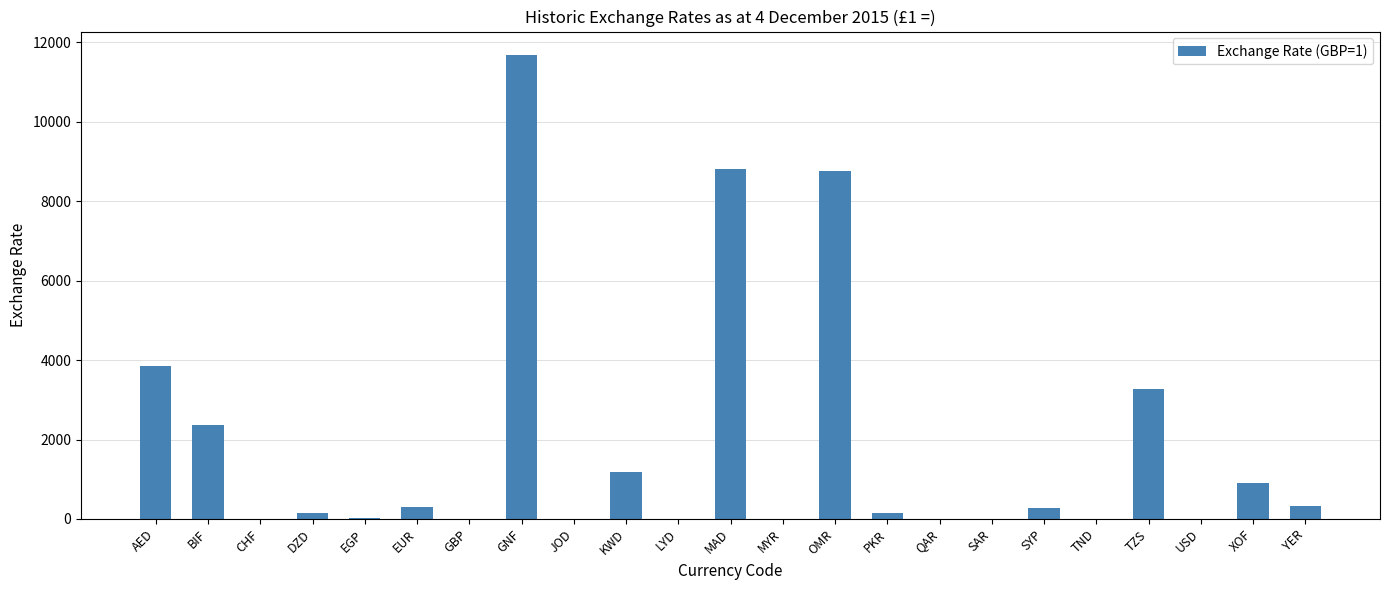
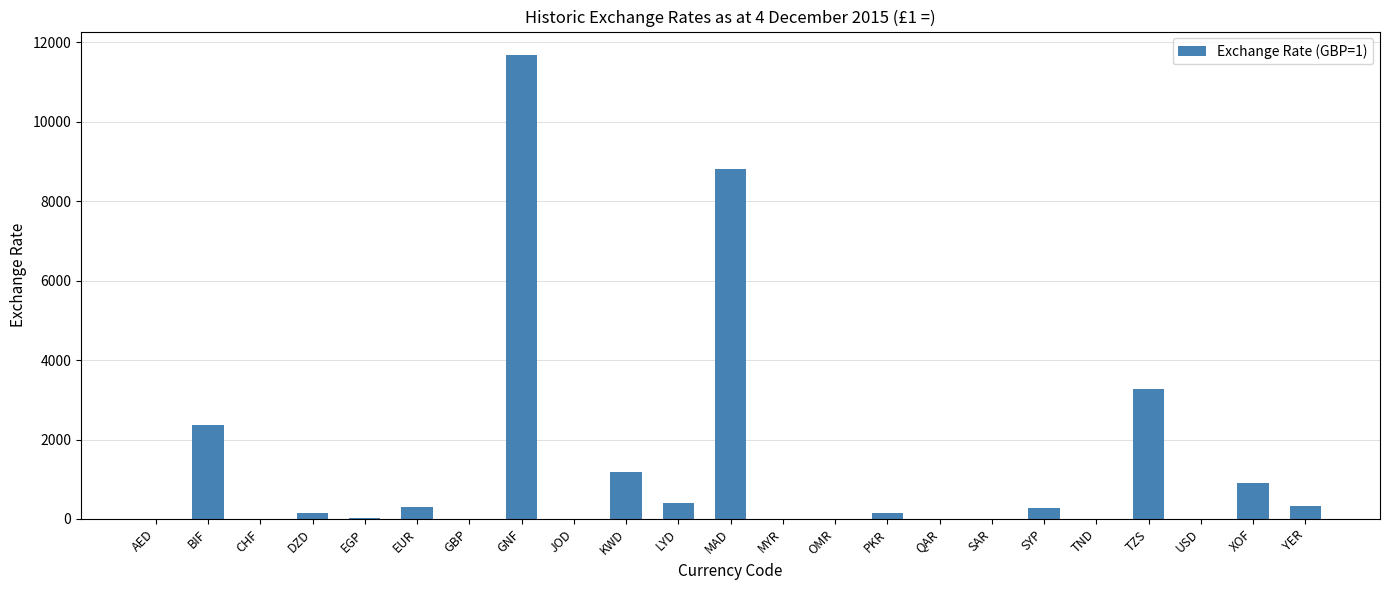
AED: 3900 -> 0
LYD: 0 -> 400
OMR: 8800 -> 0
